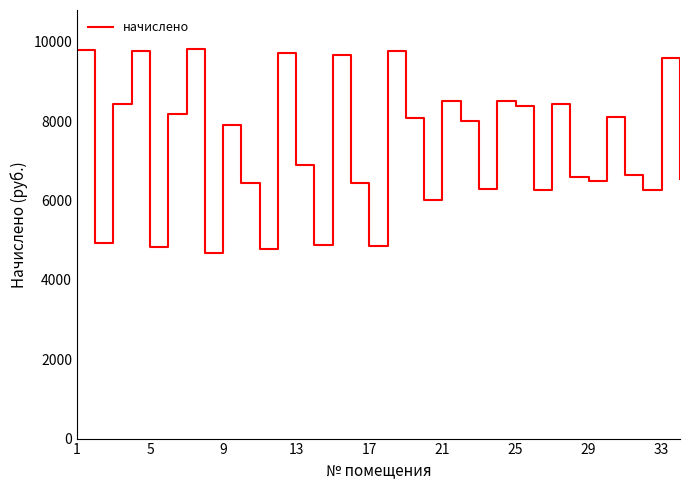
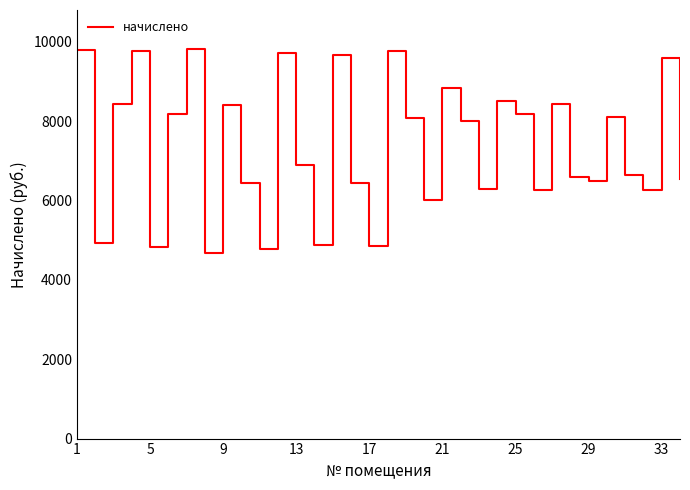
9: 7900 -> 8400
21: 8500 -> 8800
25: 8400 -> 8200
